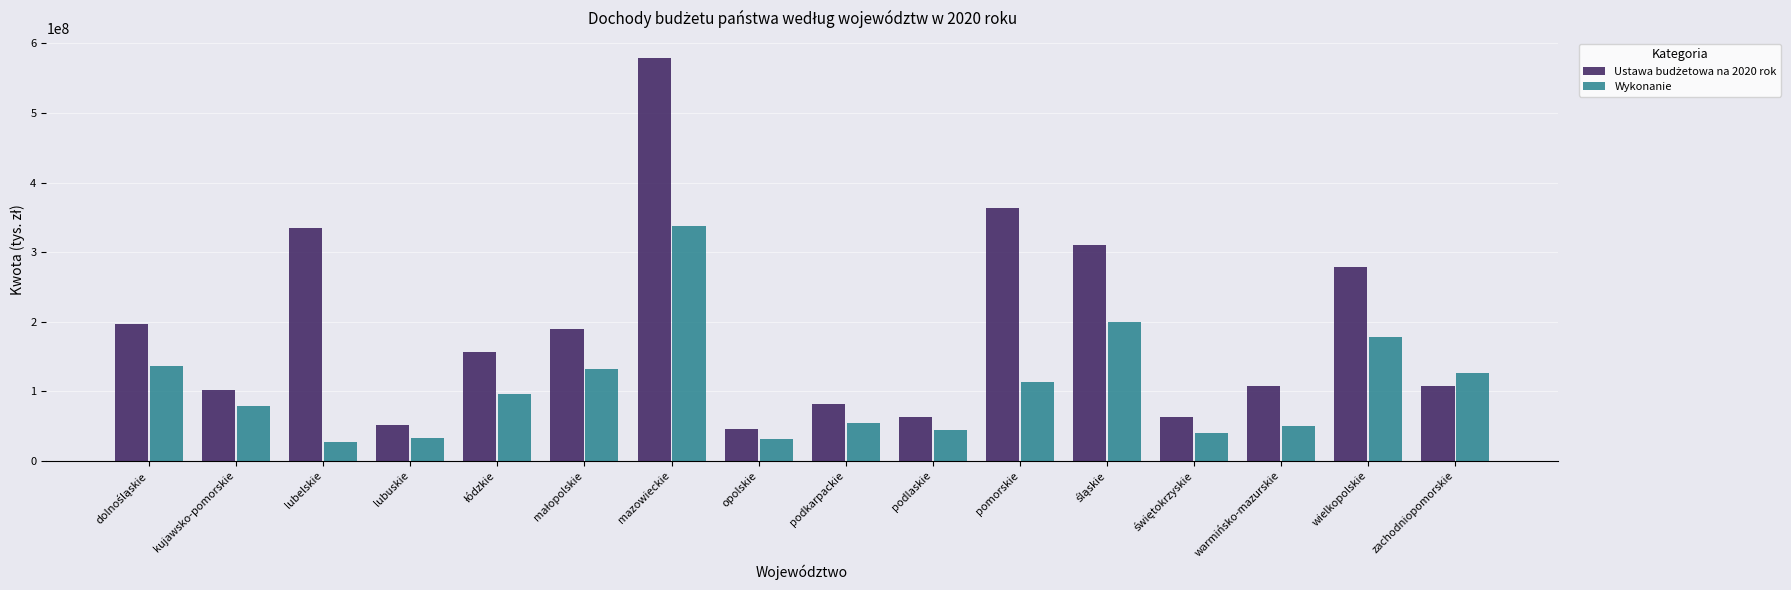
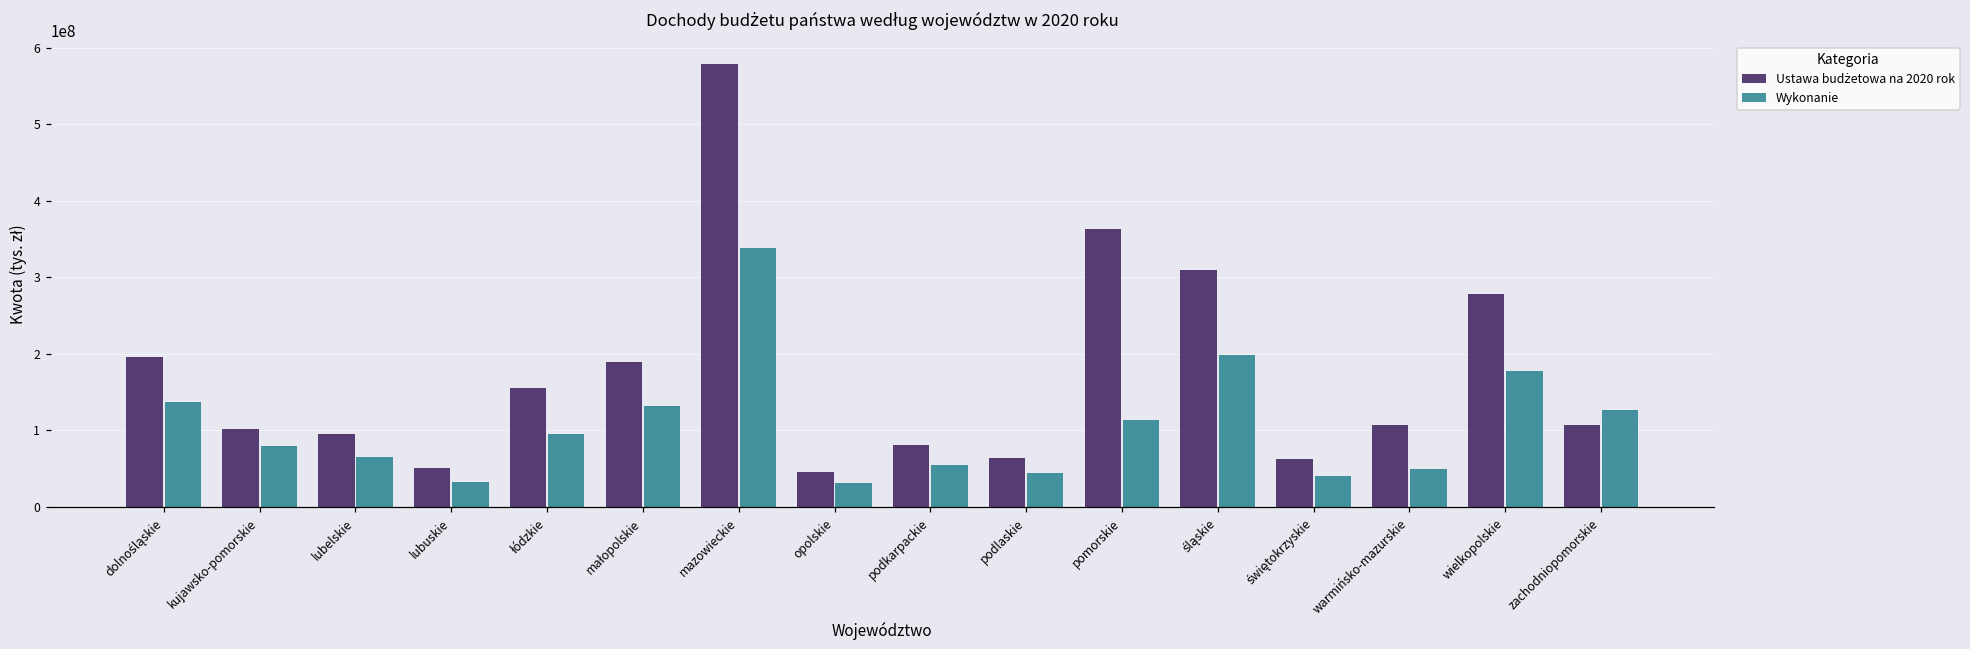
Ustawa budżetowa na 2020 rok, lubelskie: 340000000 -> 100000000
Wykonanie, lubelskie: 30000000 -> 70000000
